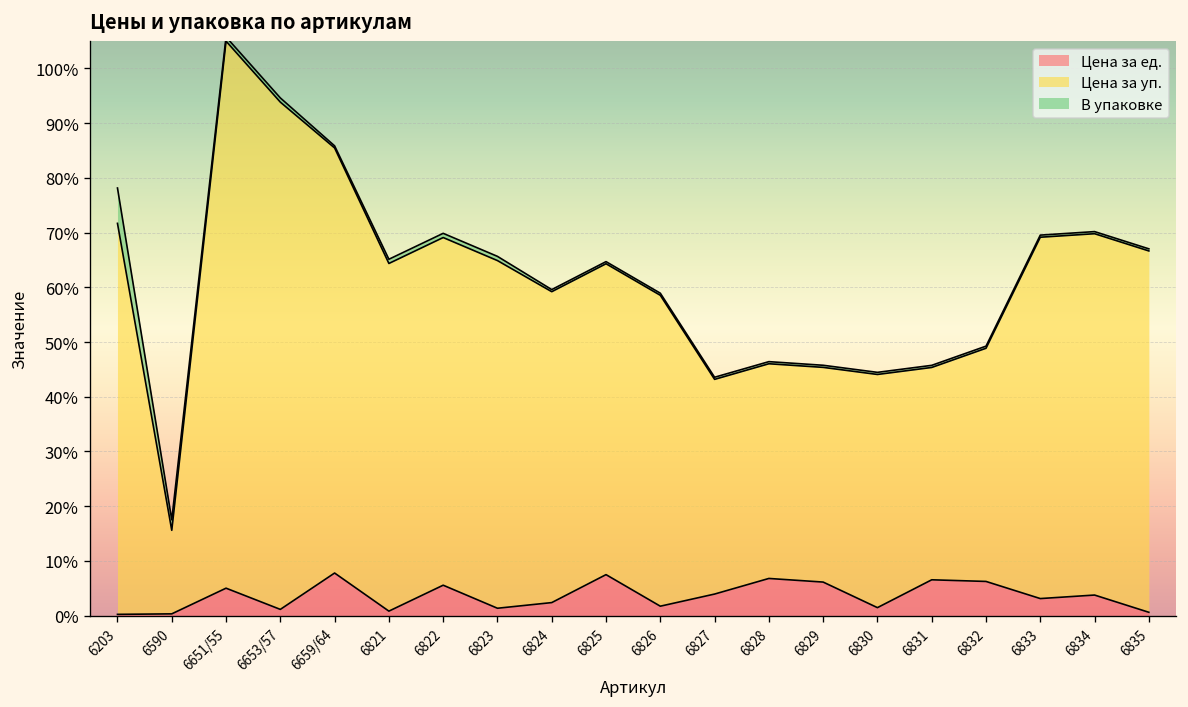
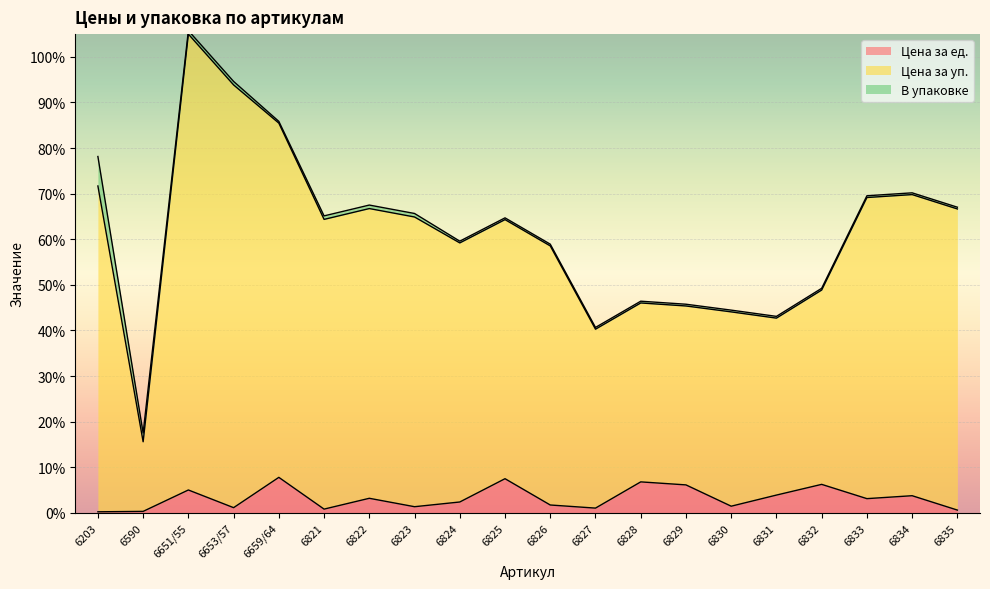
Цена за ед., 6822: 6% -> 3%
Цена за ед., 6827: 4% -> 1%
Цена за ед., 6831: 7% -> 4%
